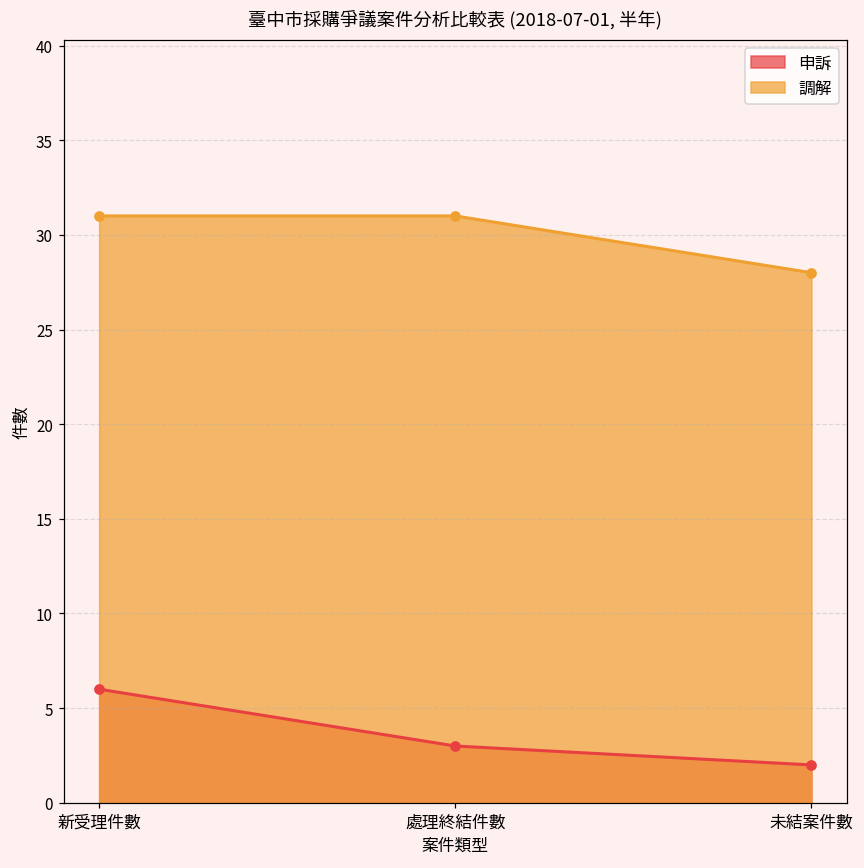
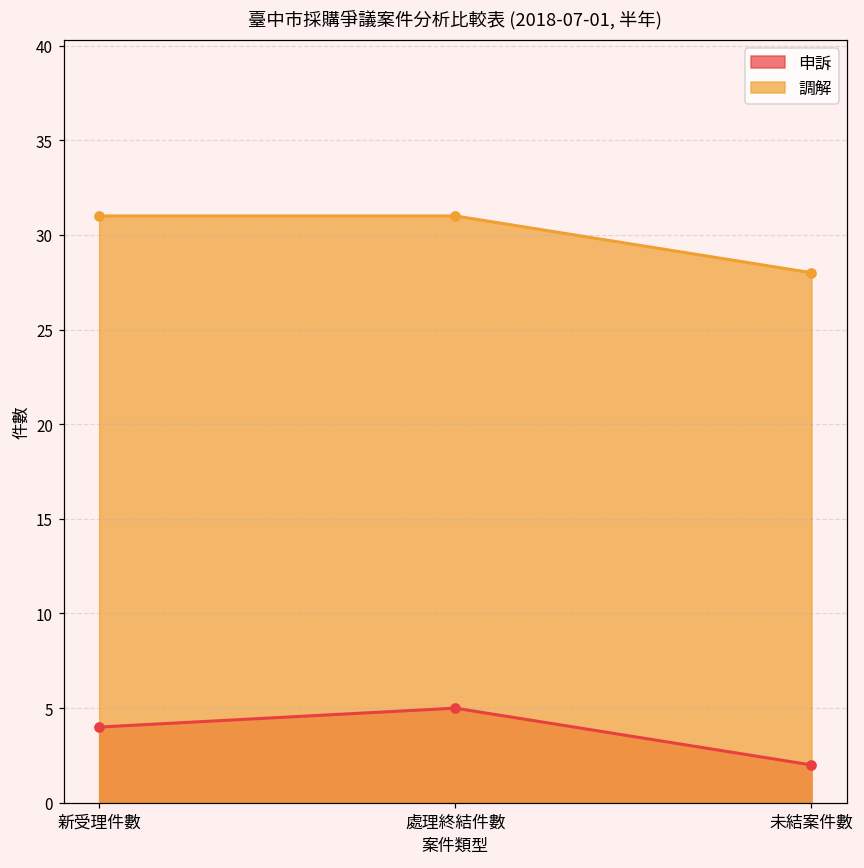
申訴, 新受理件數: 6 -> 4
申訴, 處理終結件數: 3 -> 5
